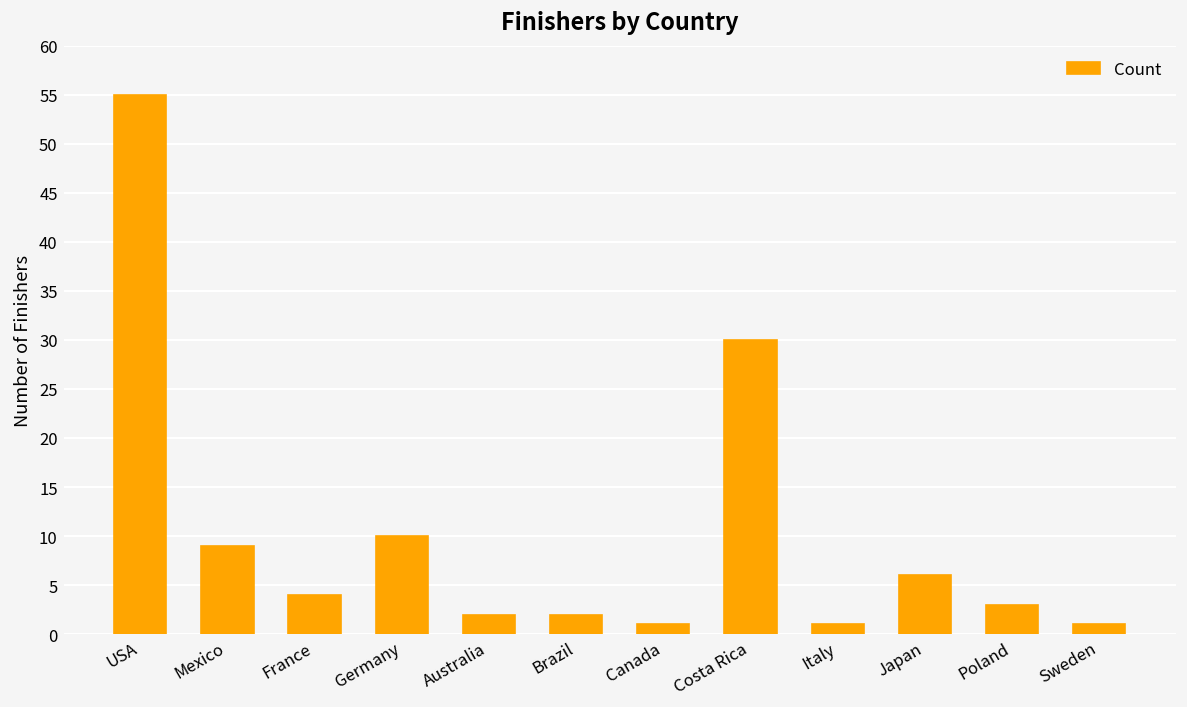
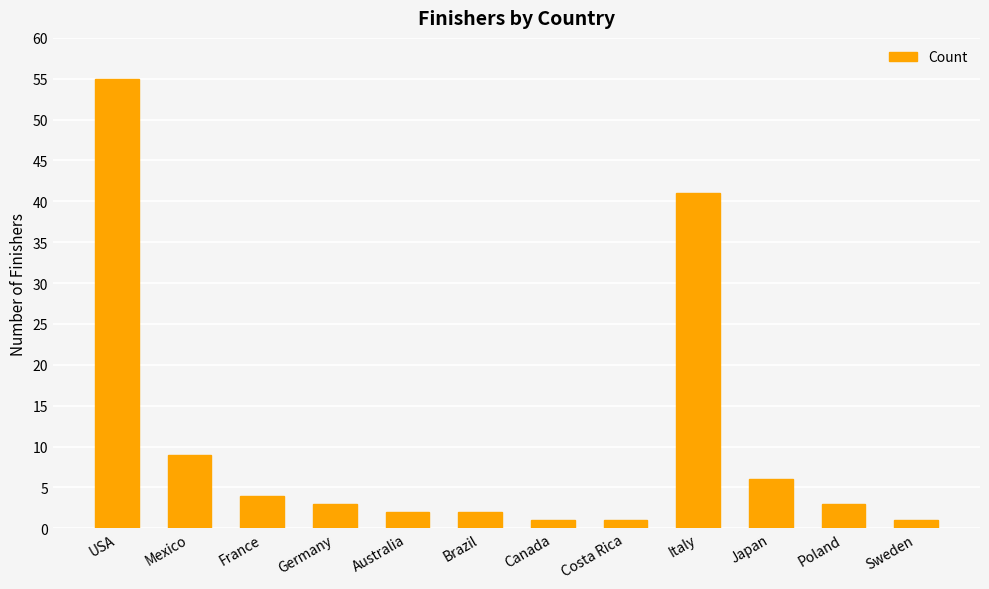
Germany: 10 -> 3
Costa Rica: 30 -> 1
Italy: 1 -> 41
